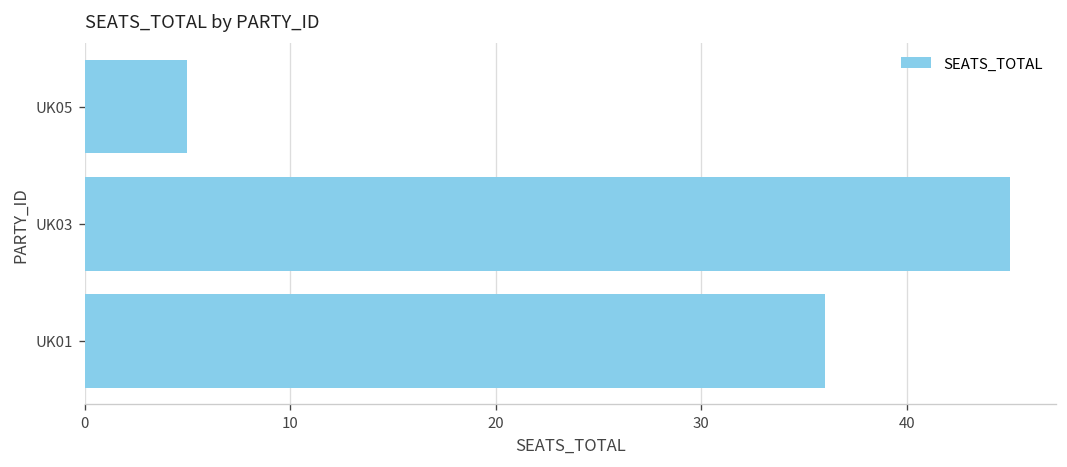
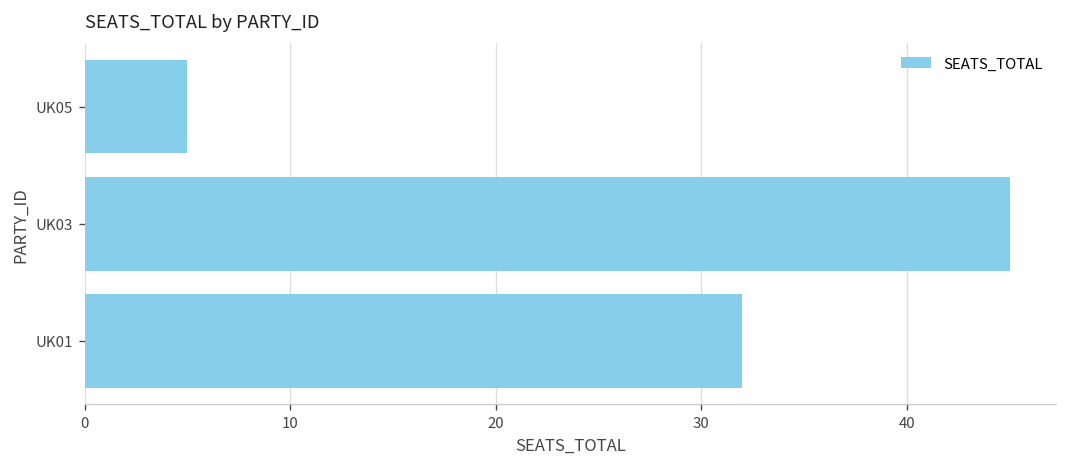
UK01: 36 -> 32
